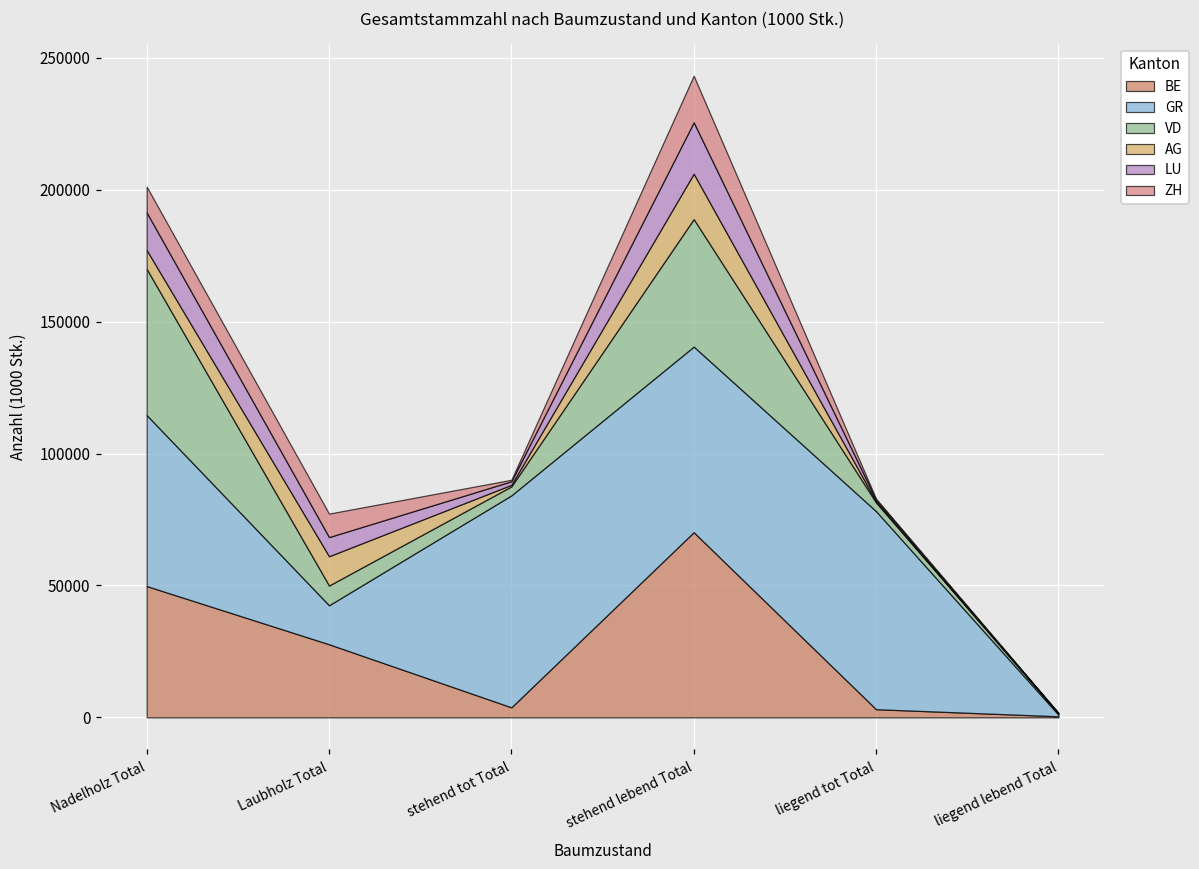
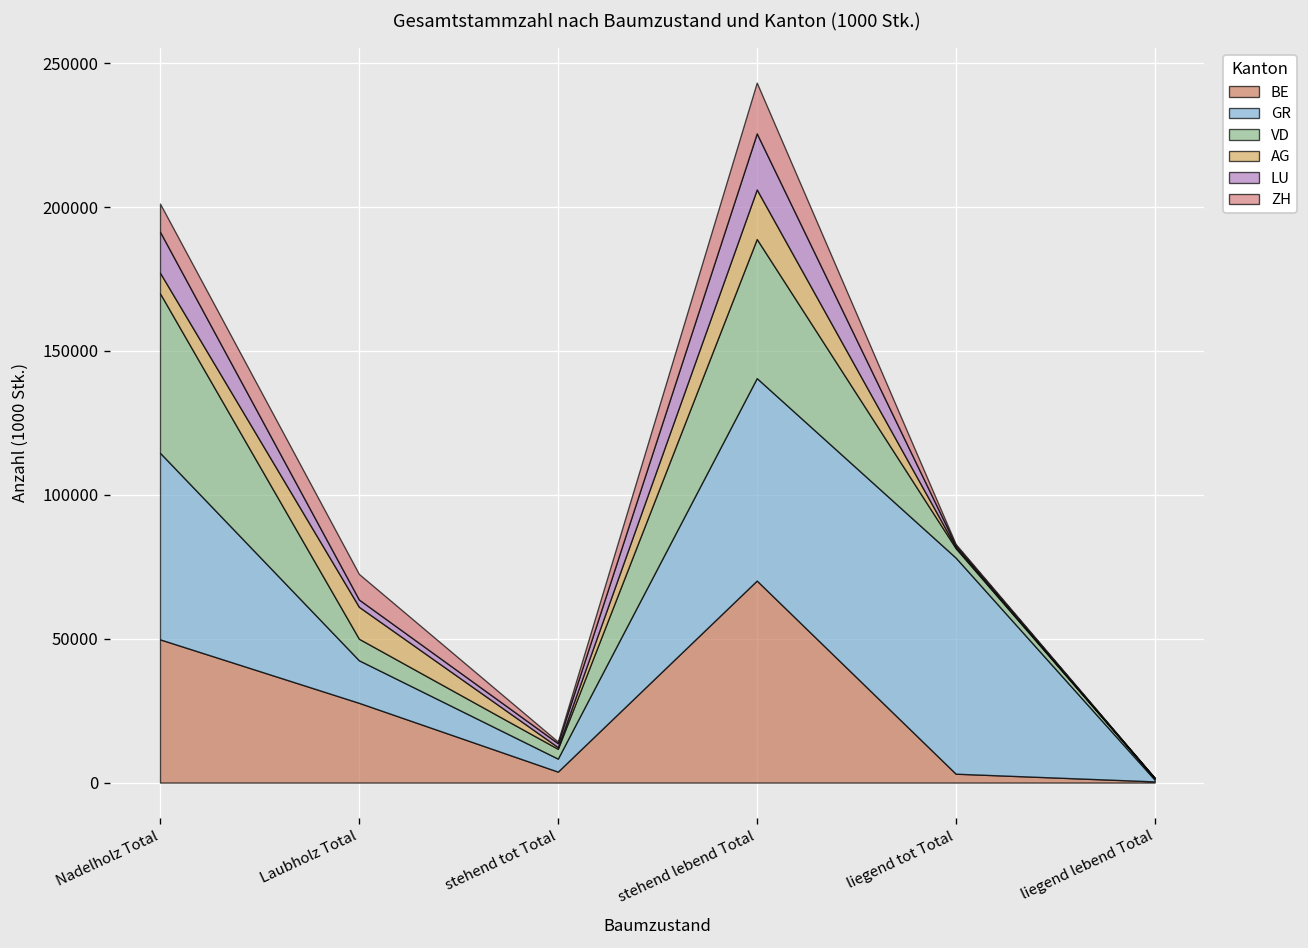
LU, Laubholz Total: 7000 -> 3000
GR, stehend tot Total: 80000 -> 5000
